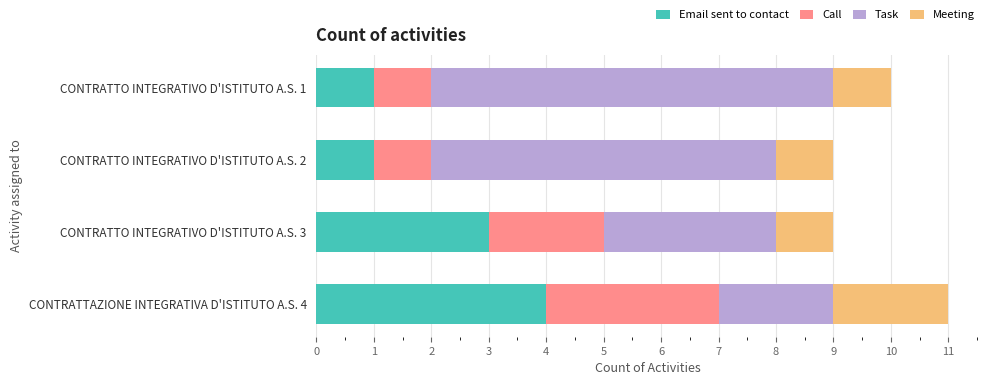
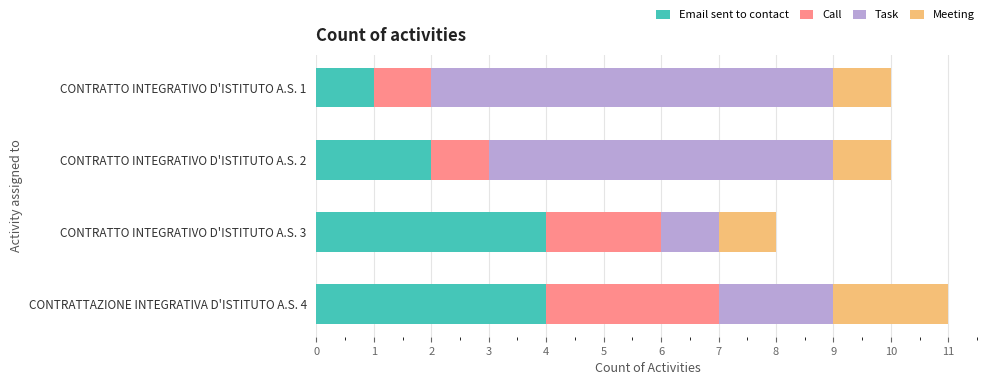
Email sent to contact, CONTRATTO INTEGRATIVO D'ISTITUTO A.S. 2: 1 -> 2
Email sent to contact, CONTRATTO INTEGRATIVO D'ISTITUTO A.S. 3: 3 -> 4
Task, CONTRATTO INTEGRATIVO D'ISTITUTO A.S. 3: 3 -> 1
